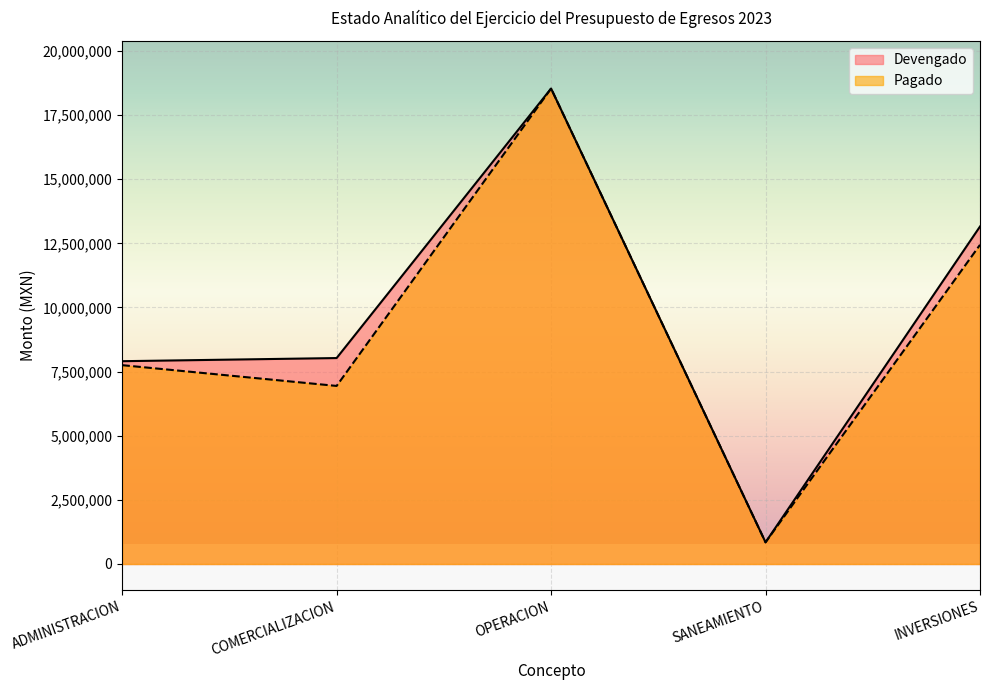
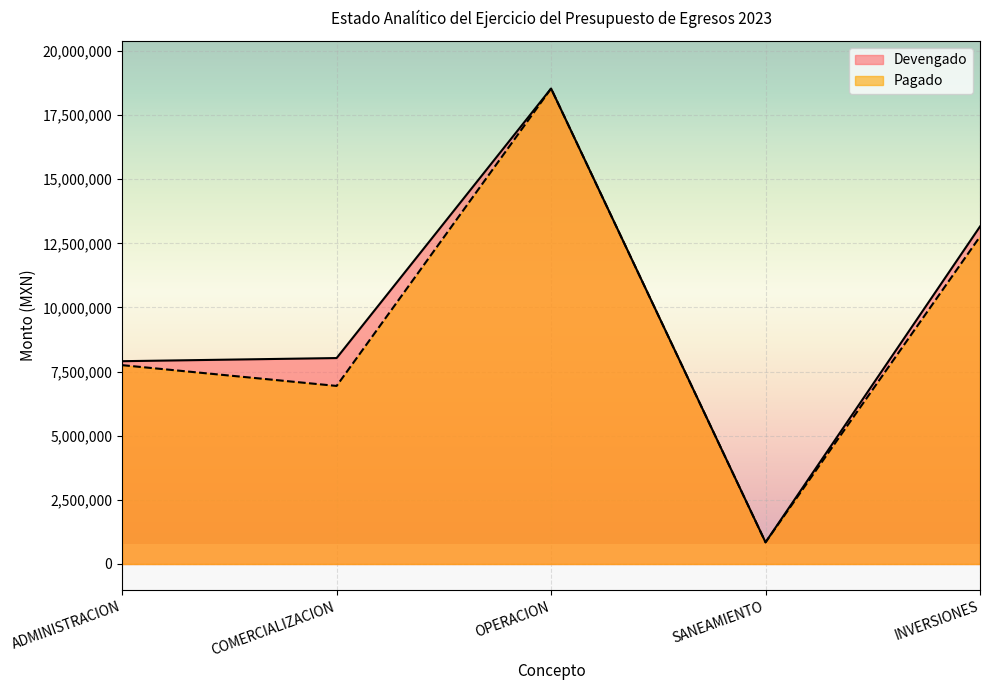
Pagado, INVERSIONES: 12,400,000 -> 12,800,000
